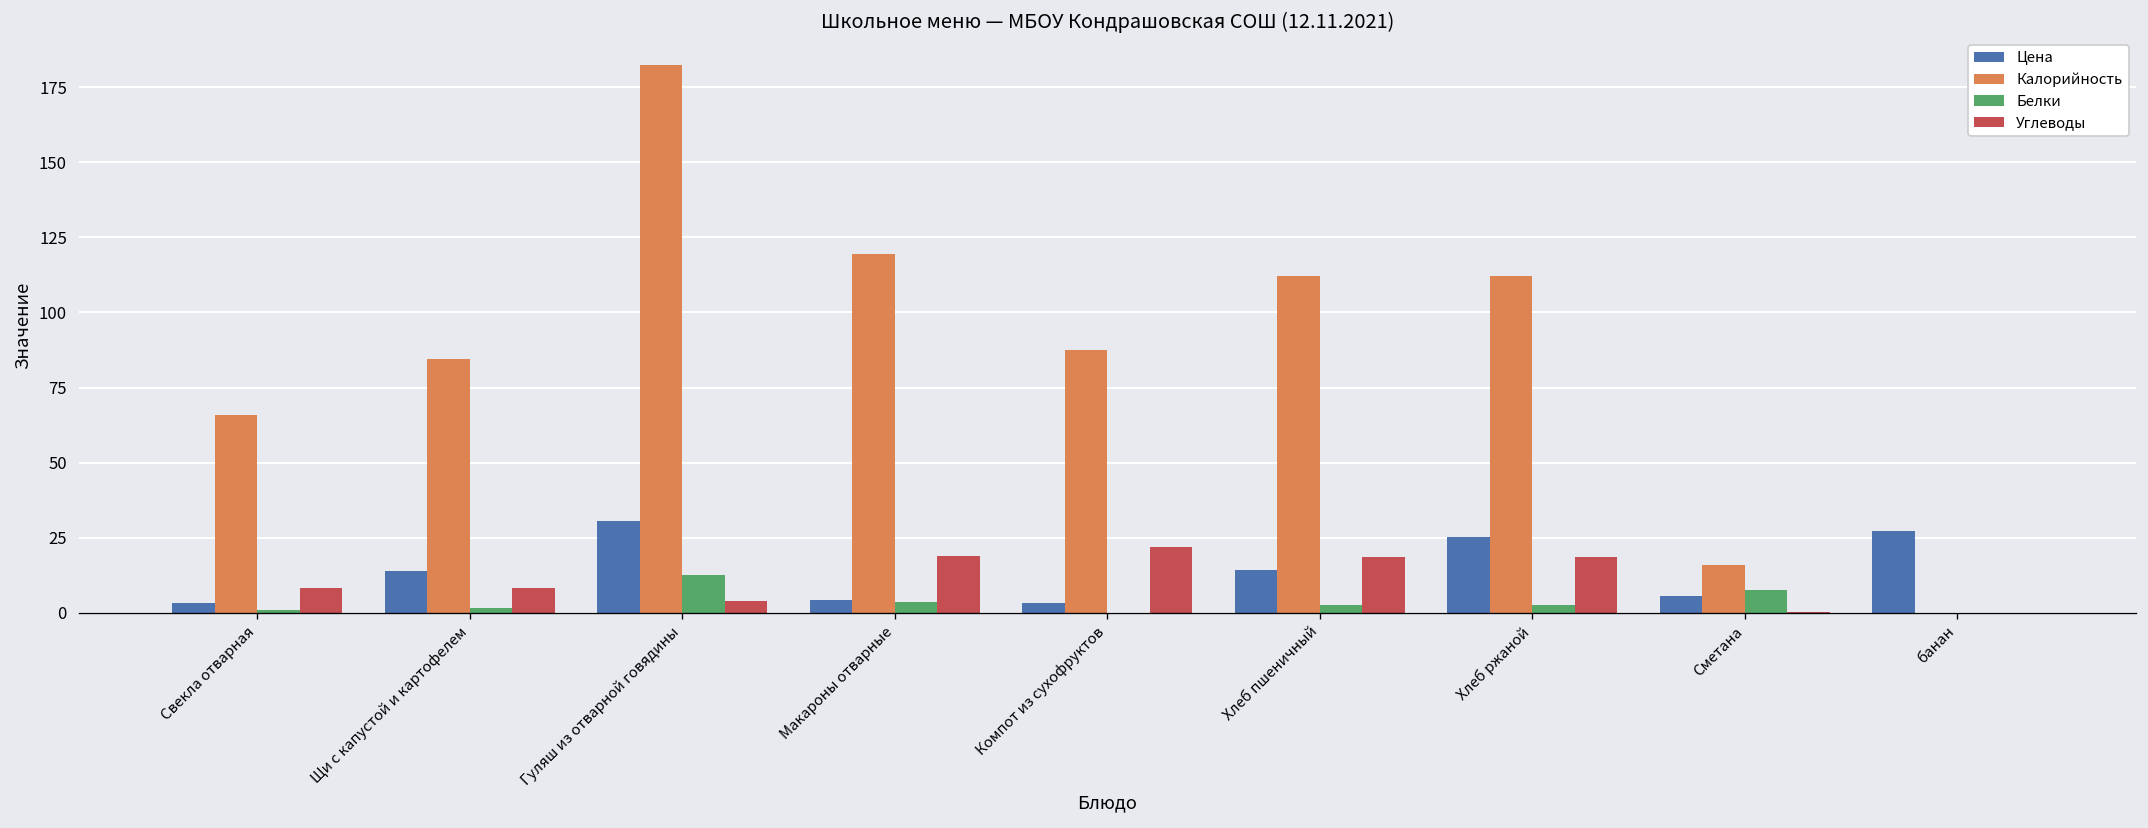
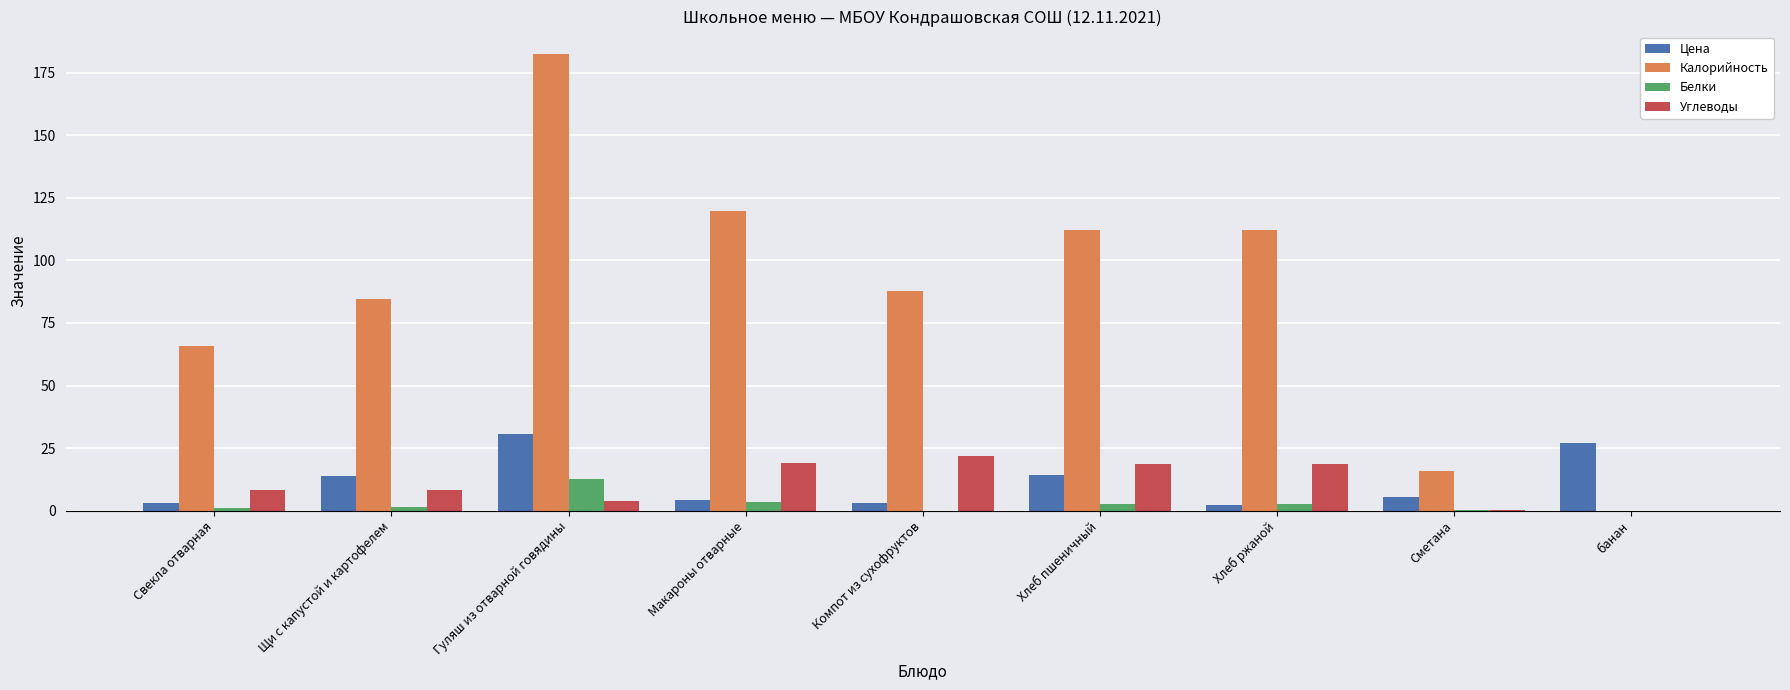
Цена, Хлеб ржаной: 25 -> 2
Белки, Сметана: 8 -> 0
